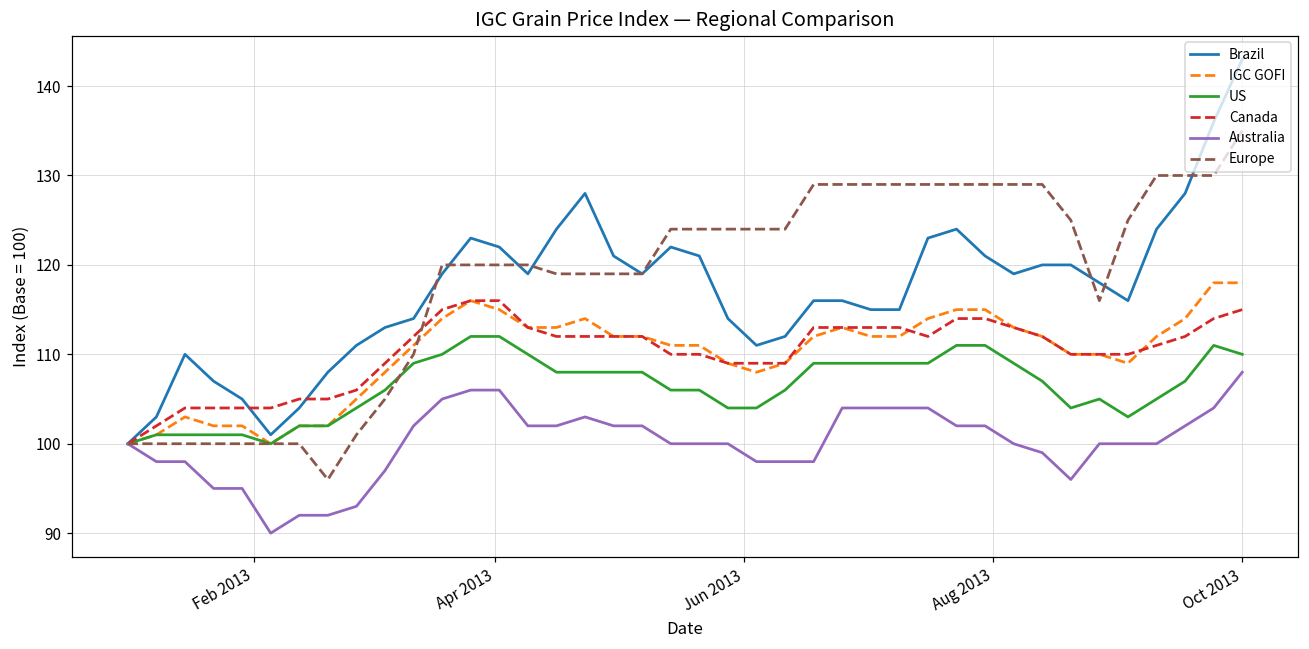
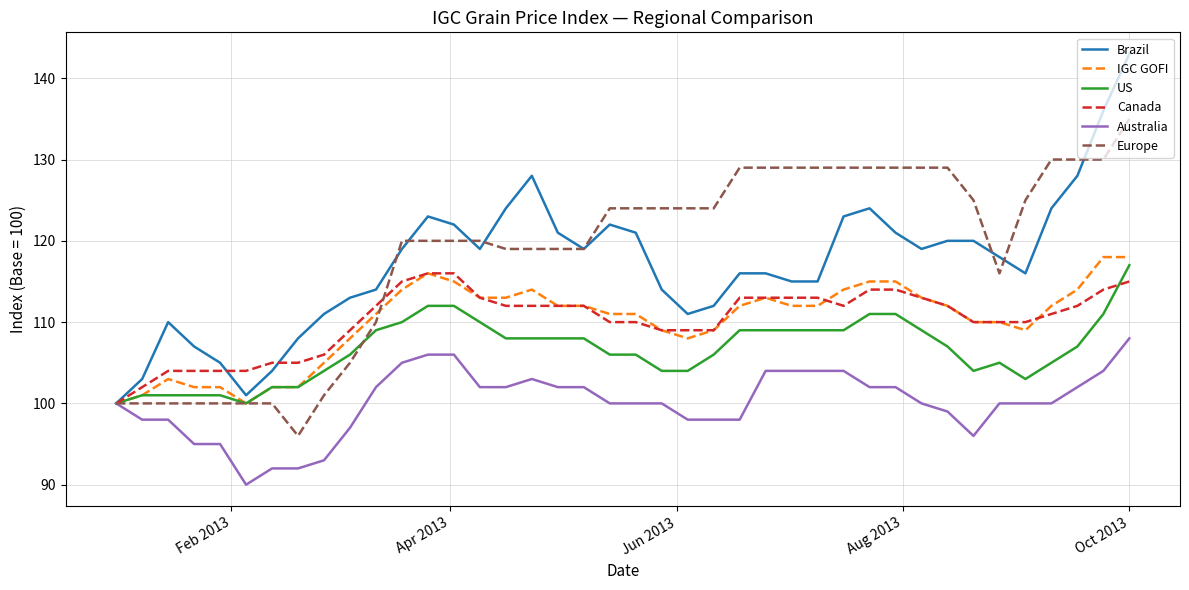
US, Oct 2013: 110 -> 117
